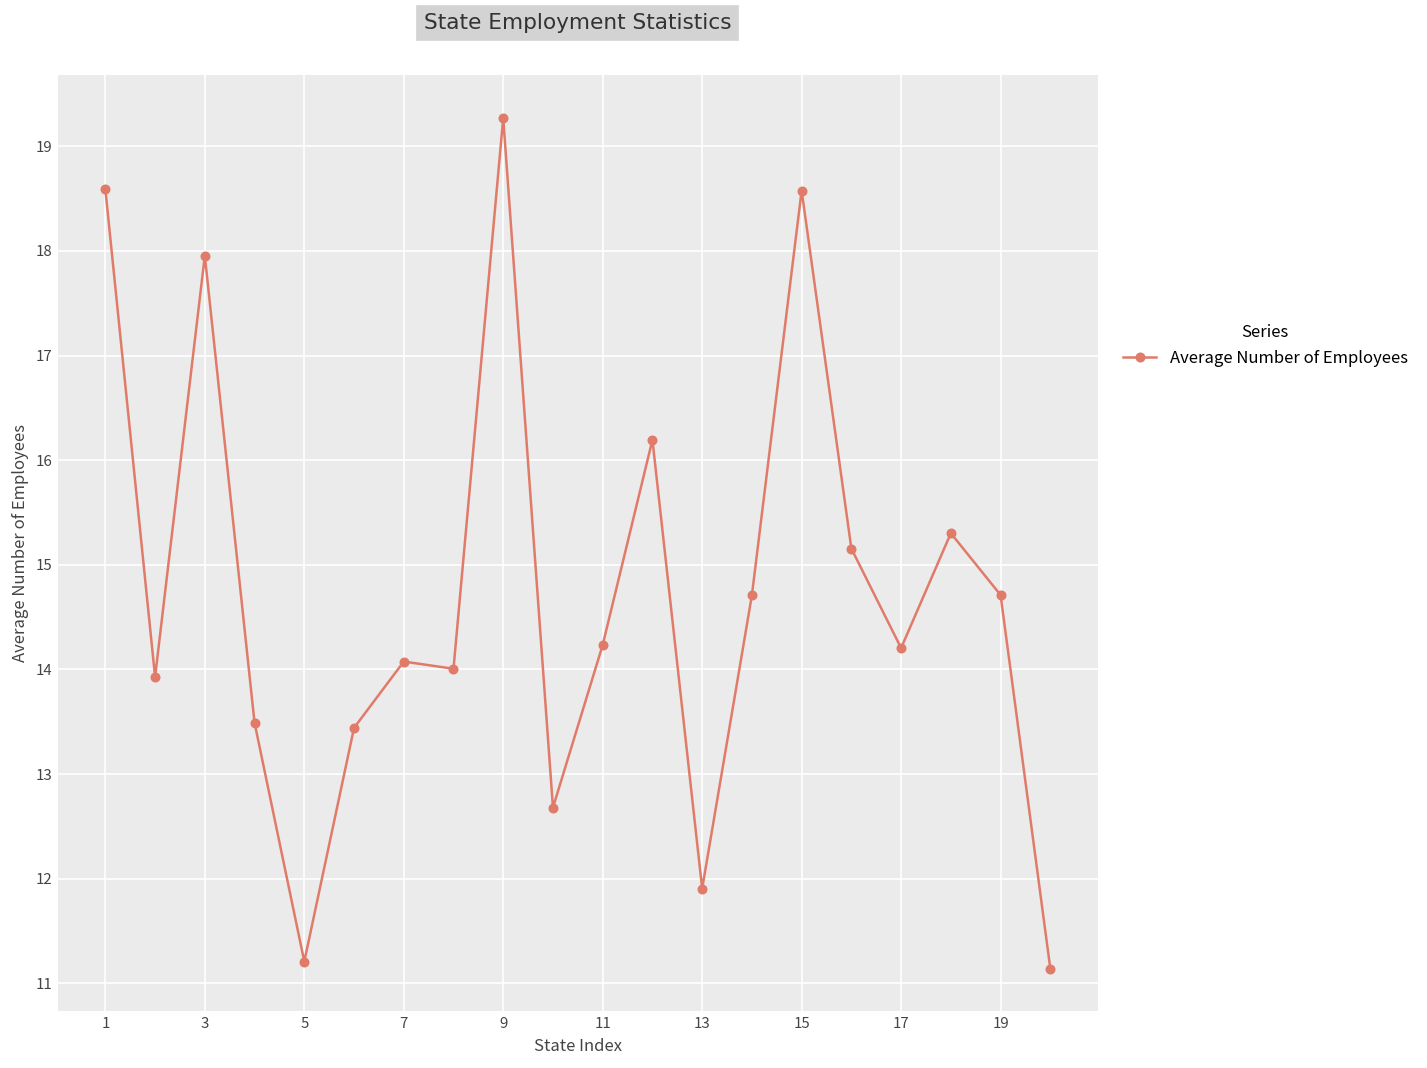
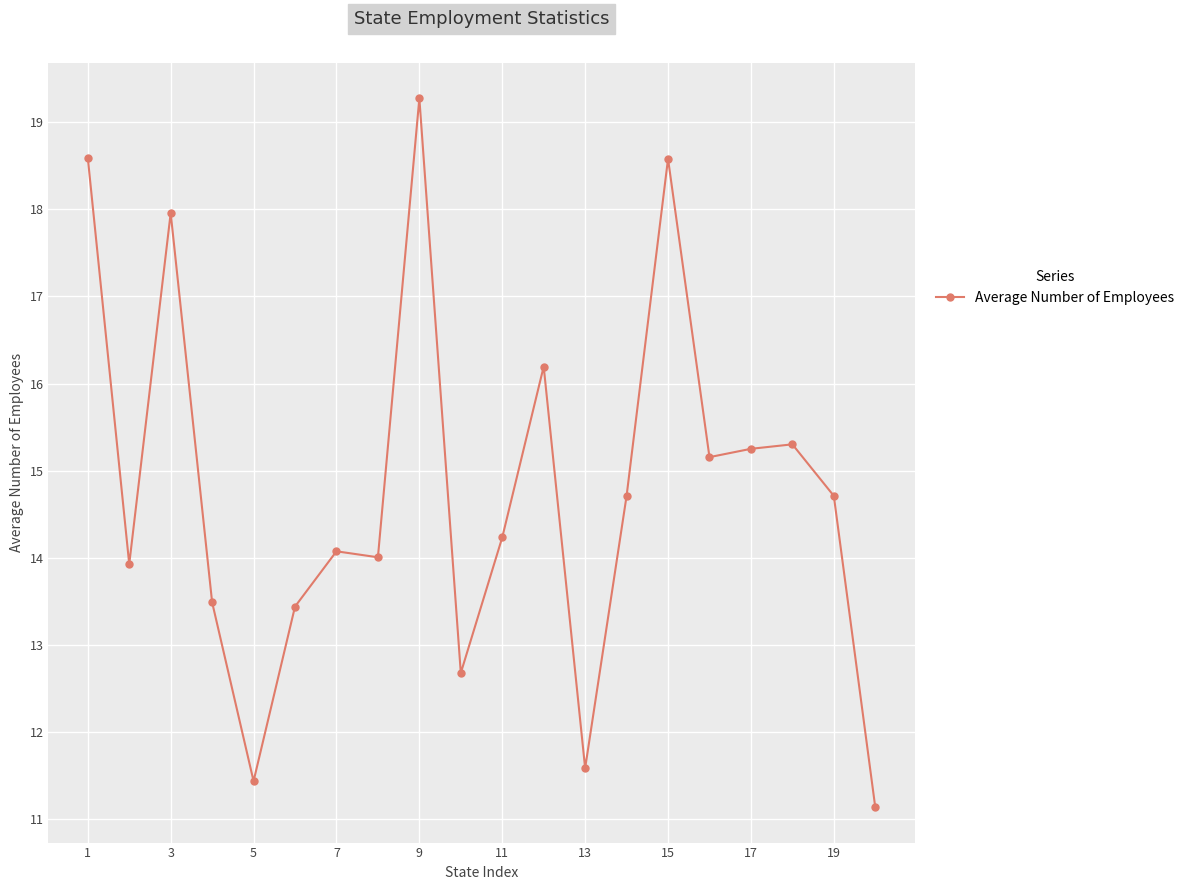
5: 11.2 -> 11.4
13: 11.9 -> 11.6
17: 14.2 -> 15.3
